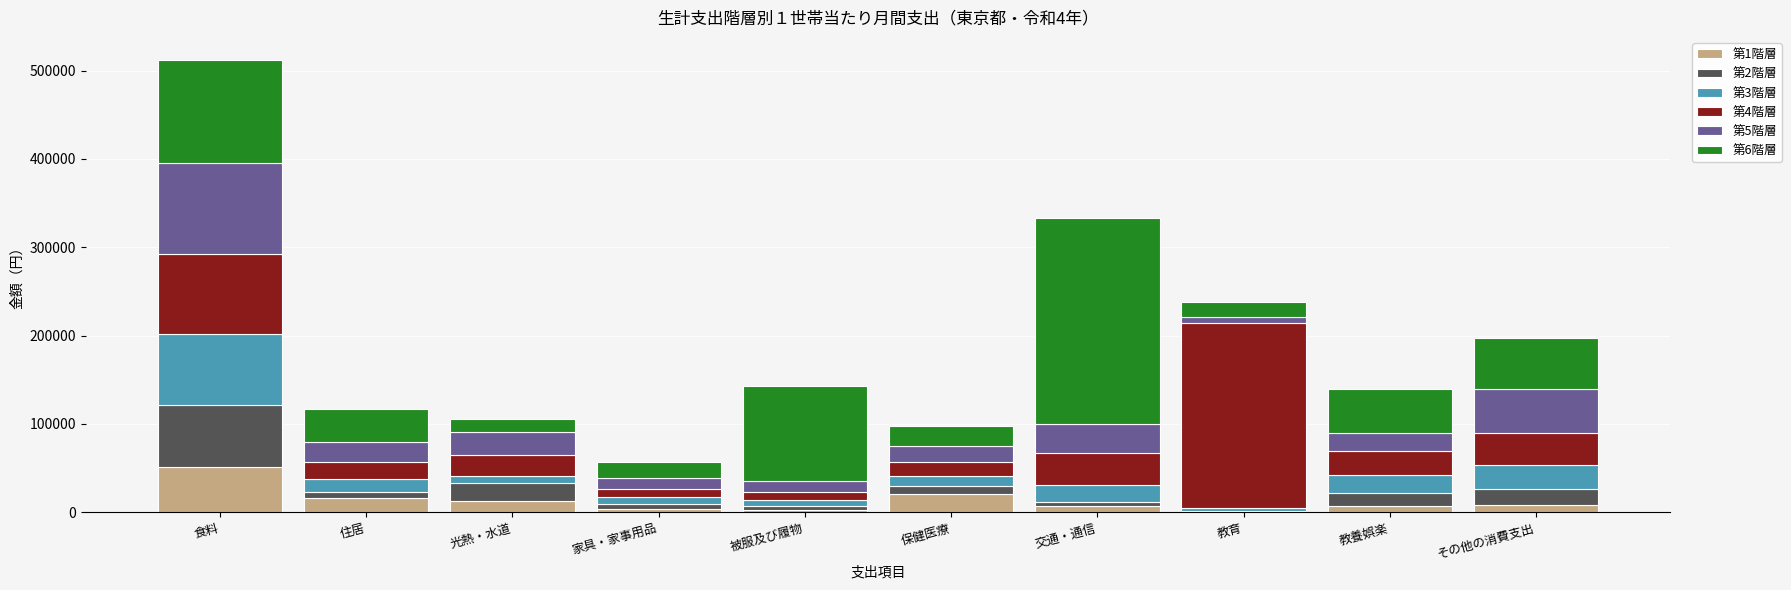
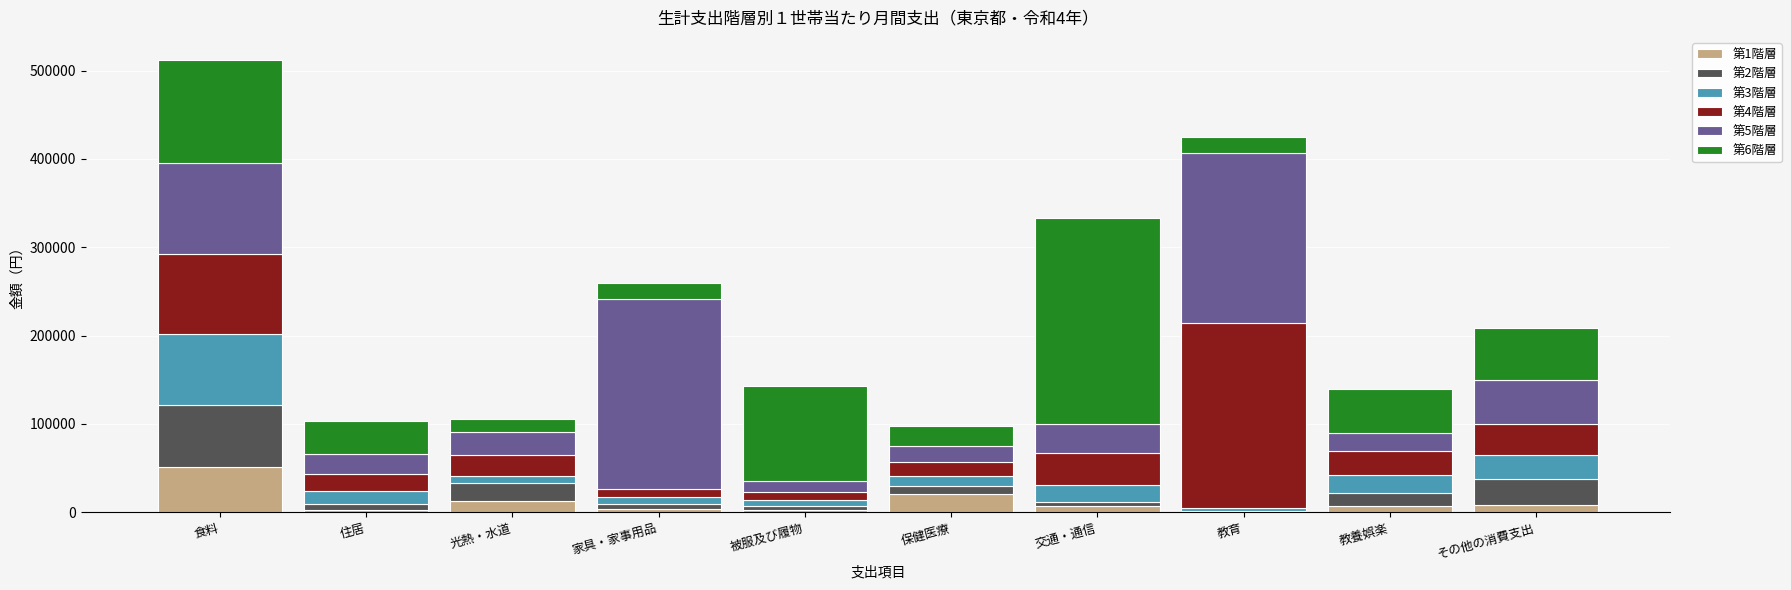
第1階層, 住居: 20000 -> 0
第5階層, 家具・家事用品: 10000 -> 210000
第5階層, 教育: 10000 -> 190000
第2階層, その他の消費支出: 20000 -> 30000
